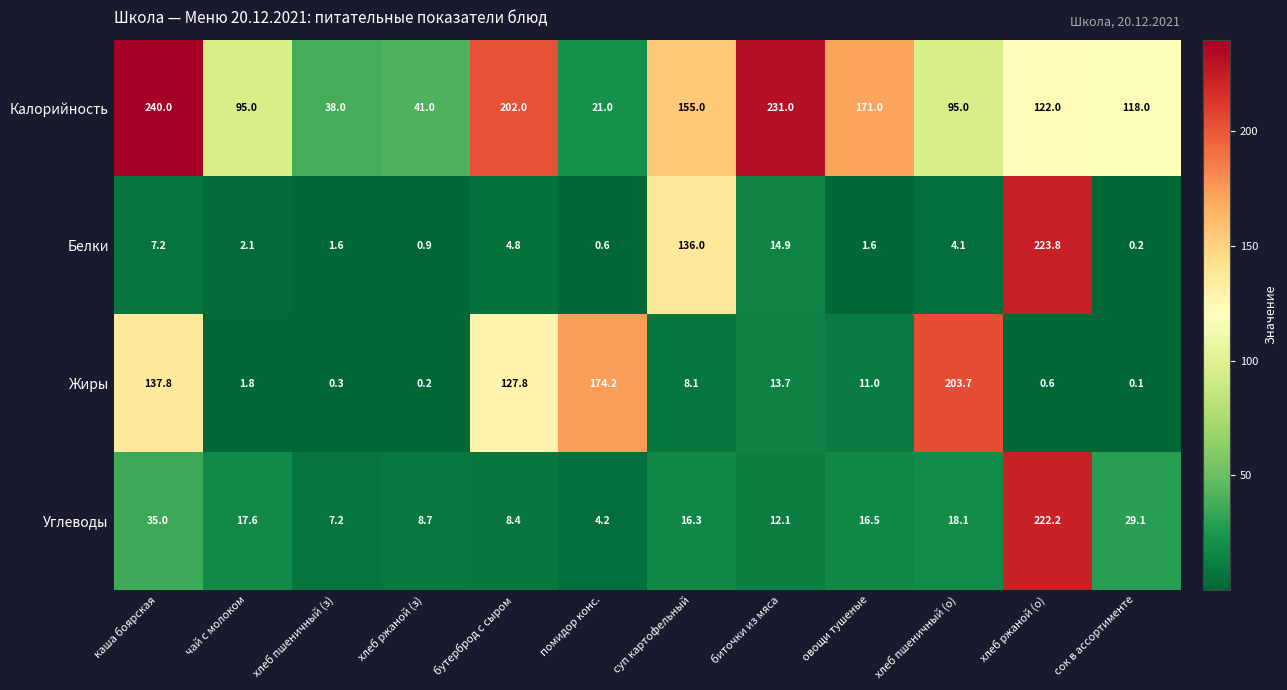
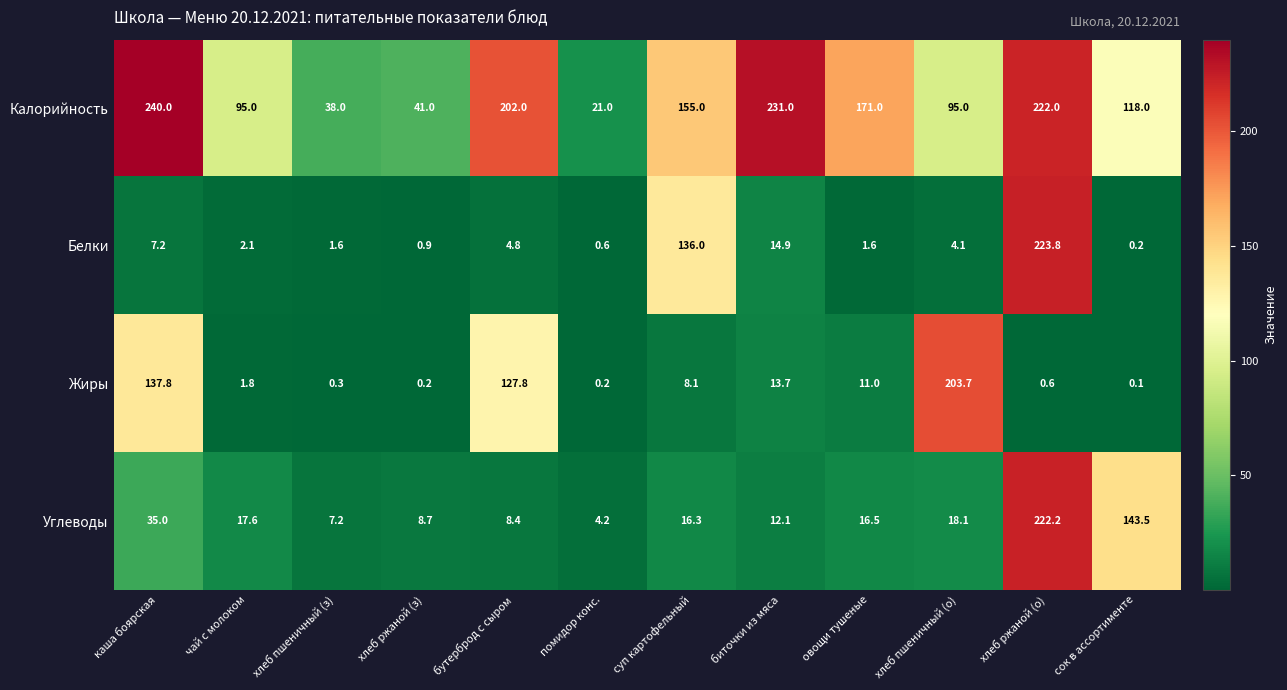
Калорийность, хлеб ржаной (о): 122.0 -> 222.0
Жиры, помидор конс.: 174.2 -> 0.2
Углеводы, сок в ассортименте: 29.1 -> 143.5
